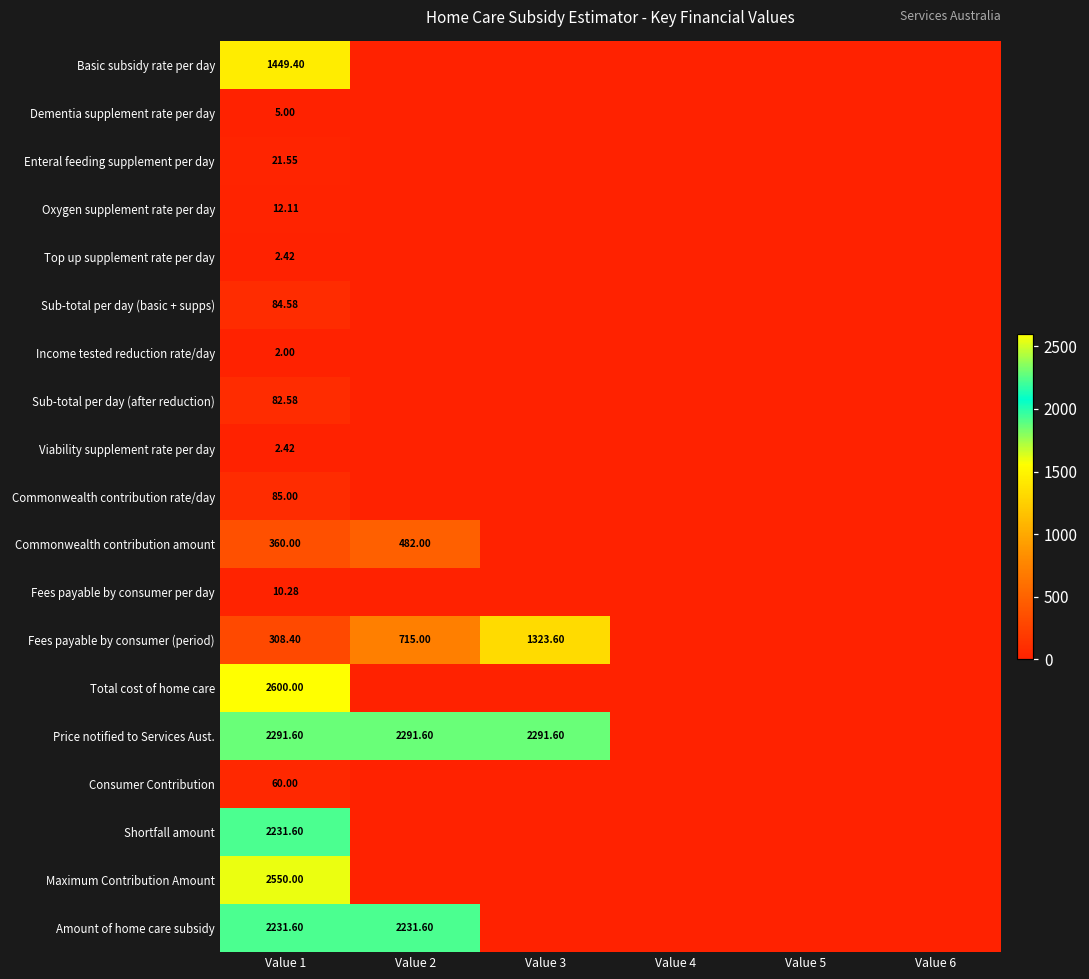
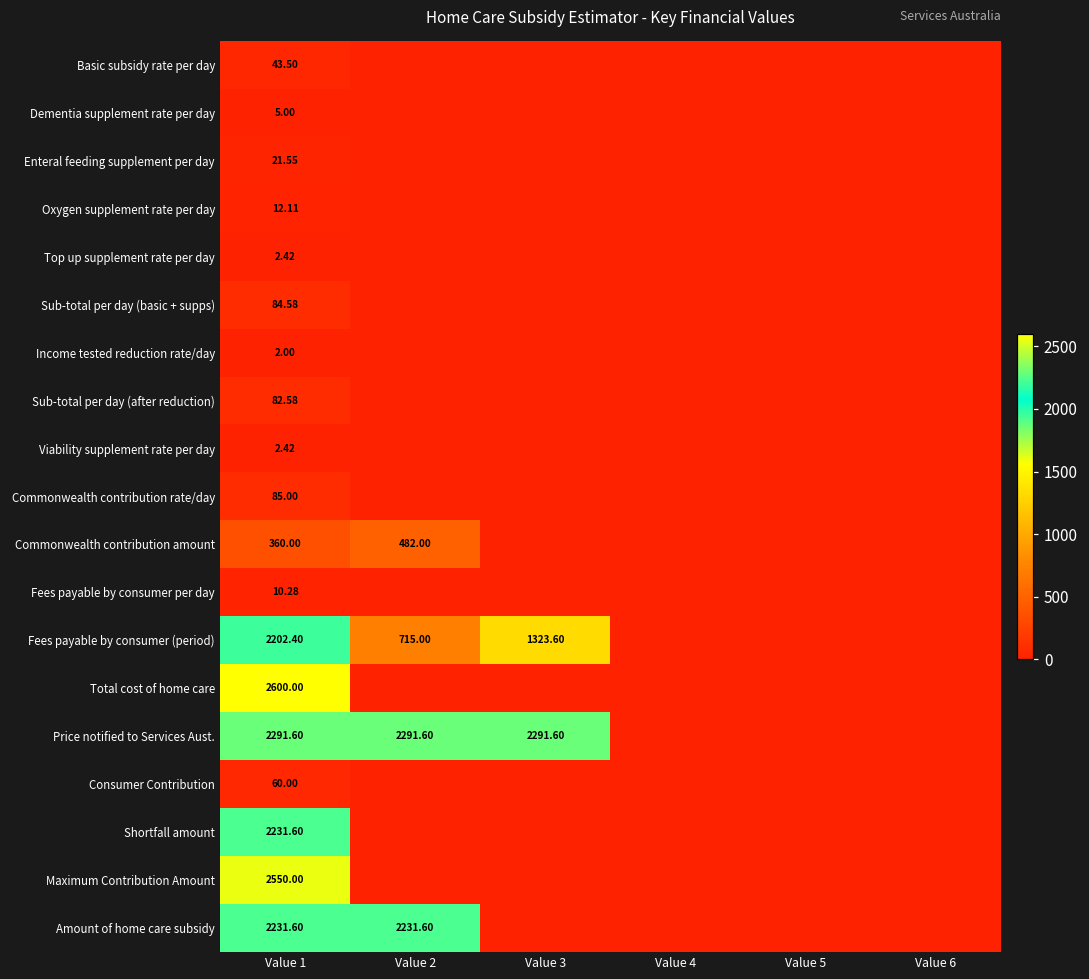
Basic subsidy rate per day, Value 1: 1449.40 -> 43.50
Fees payable by consumer (period), Value 1: 308.40 -> 2202.40
